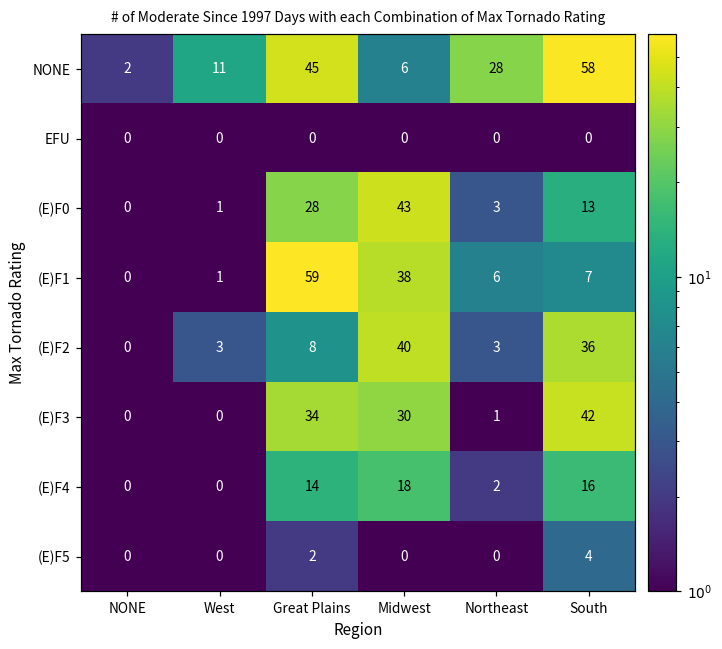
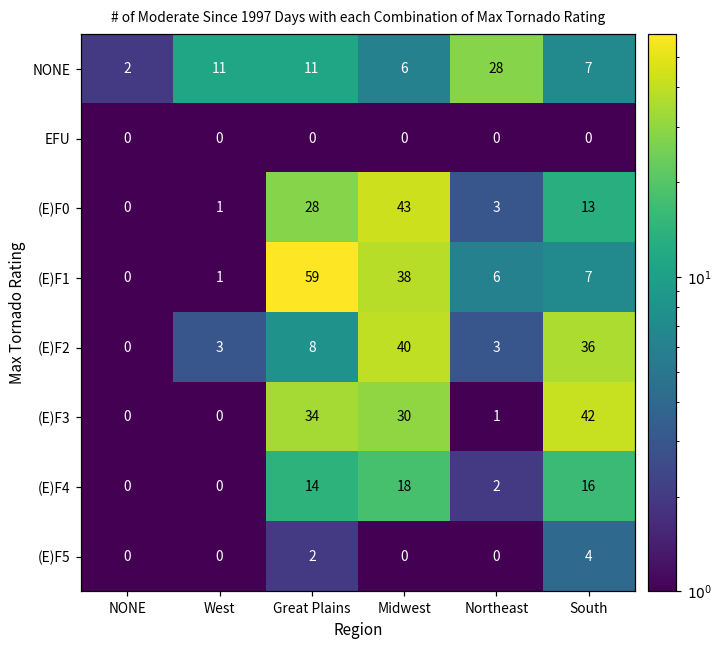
NONE, Great Plains: 45 -> 11
NONE, South: 58 -> 7
